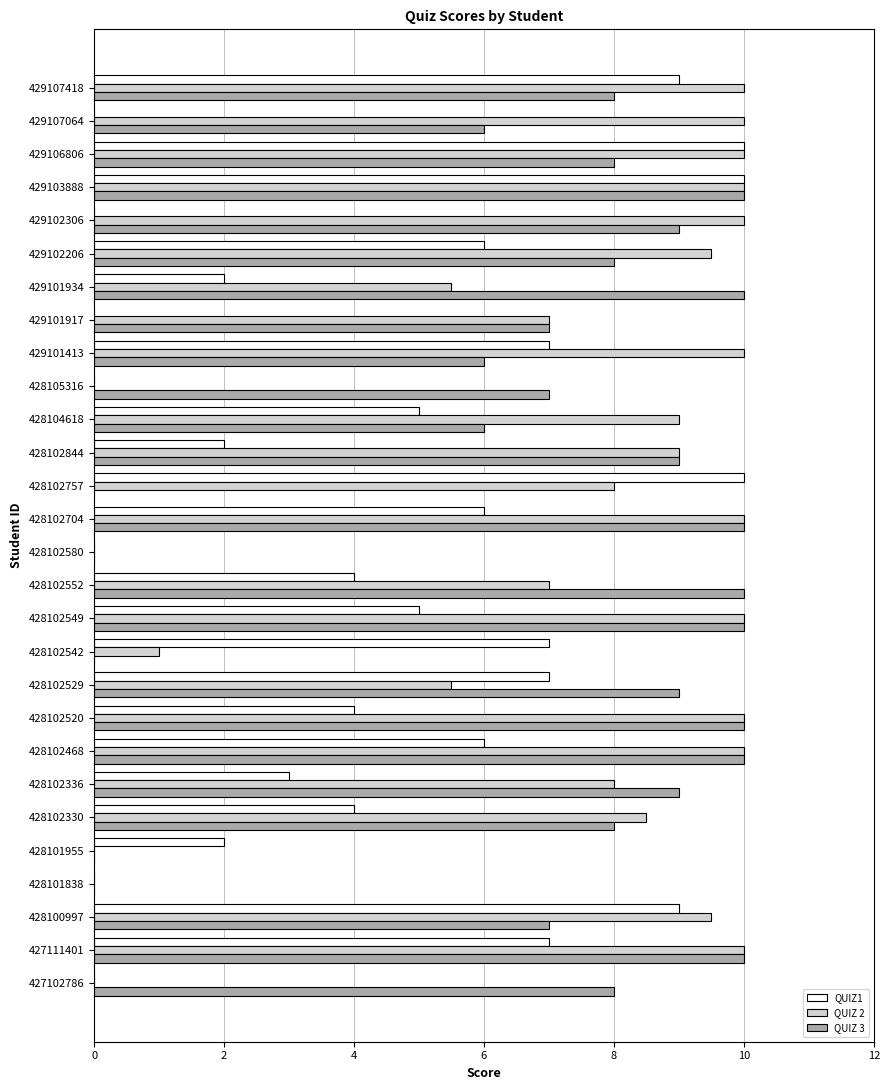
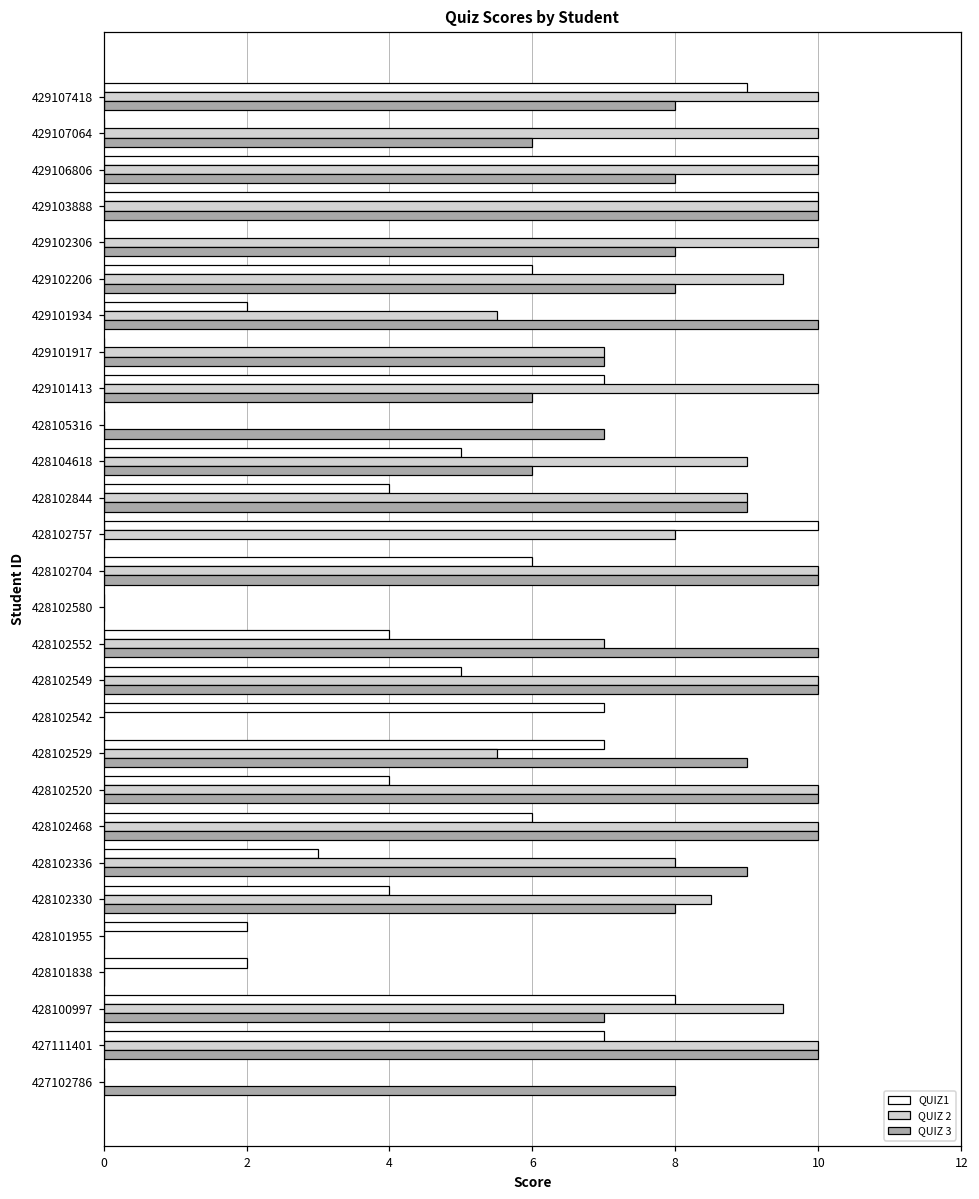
QUIZ 3, 429102306: 9 -> 8
QUIZ1, 428102844: 2 -> 4
QUIZ 2, 428102542: 1 -> 0
QUIZ1, 428101838: 0 -> 2
QUIZ1, 428100997: 9 -> 8
